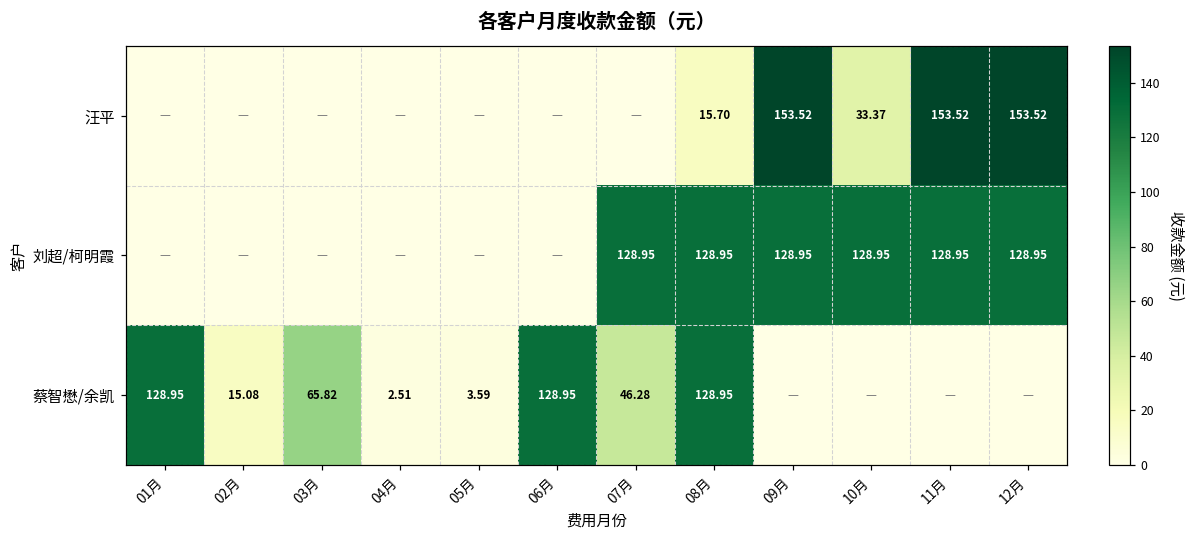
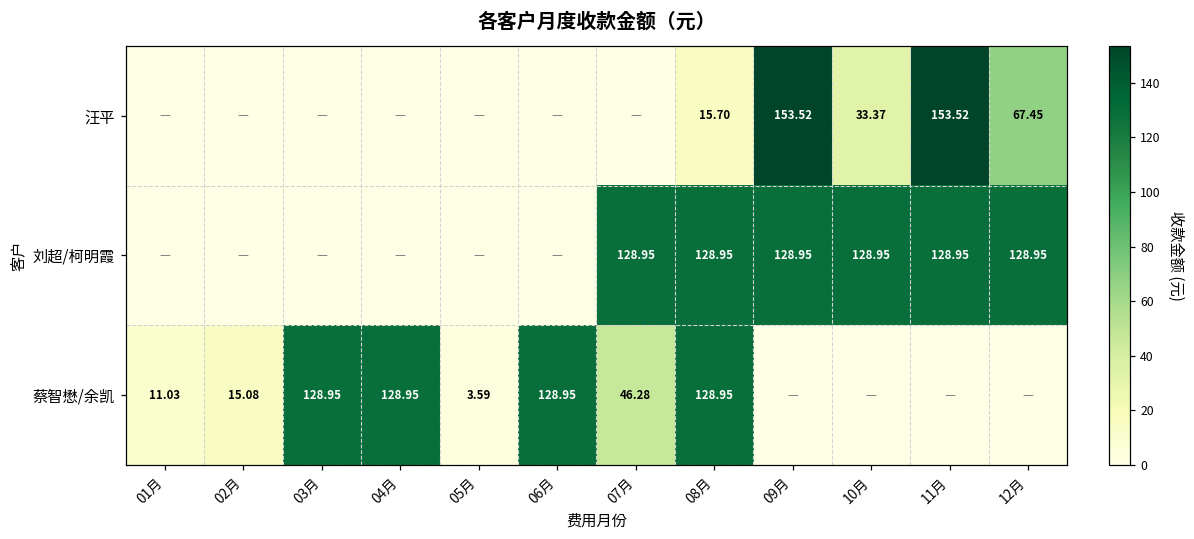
汪平, 12月: 153.52 -> 67.45
蔡智懋/余凯, 01月: 128.95 -> 11.03
蔡智懋/余凯, 03月: 65.82 -> 128.95
蔡智懋/余凯, 04月: 2.51 -> 128.95
